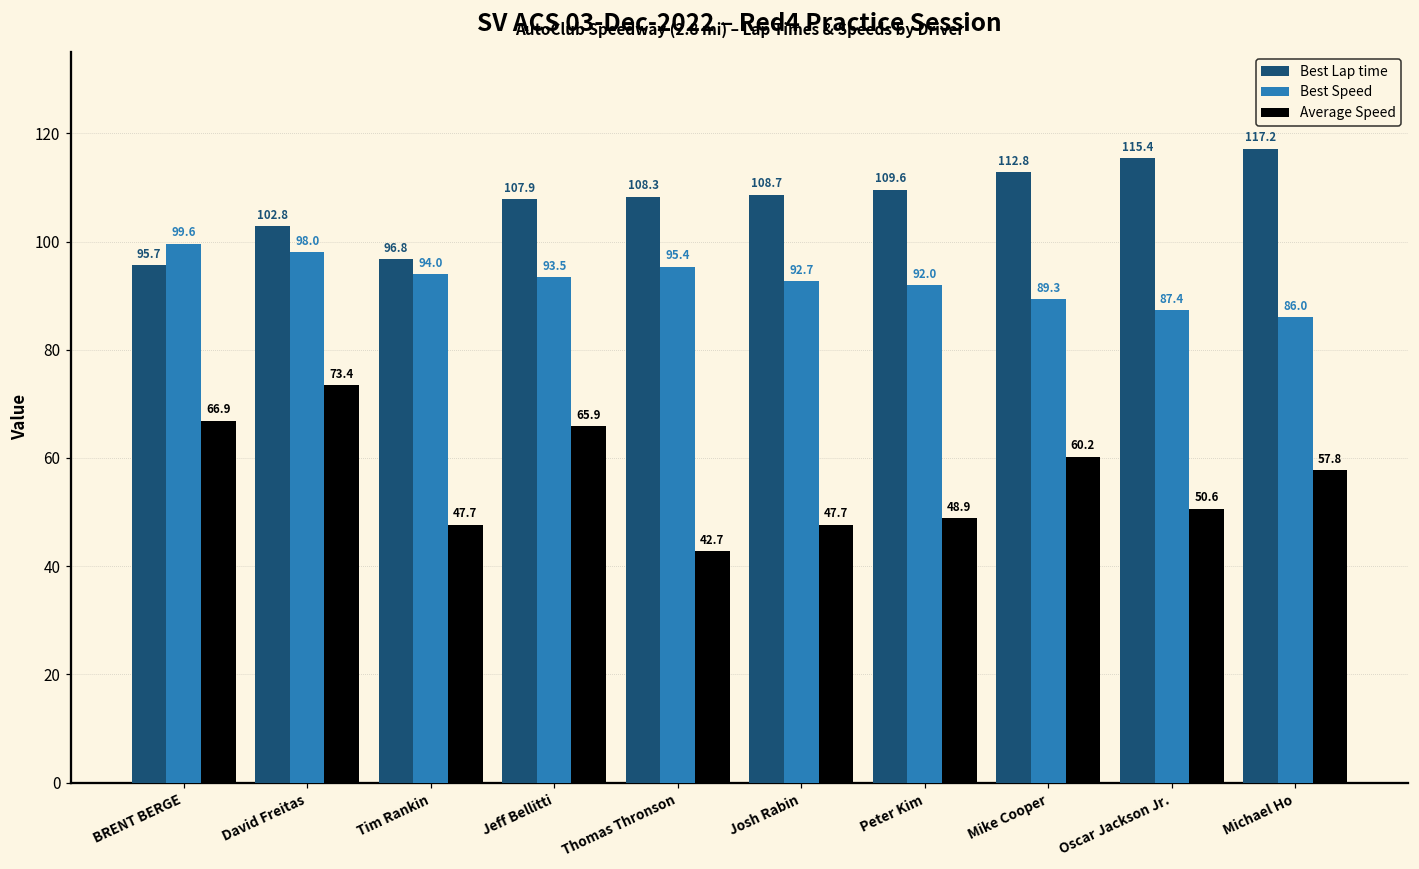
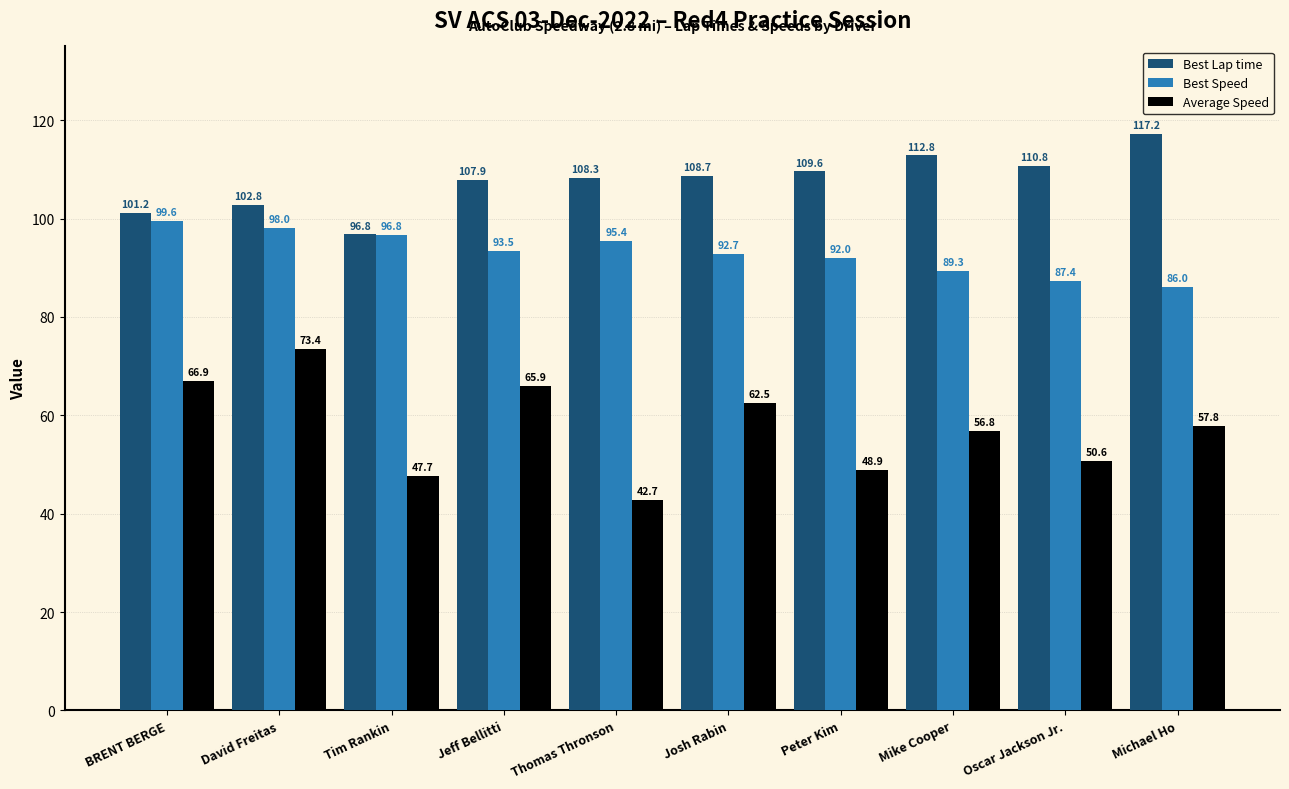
Best Lap time, BRENT BERGE: 95.7 -> 101.2
Best Speed, Tim Rankin: 94.0 -> 96.8
Average Speed, Josh Rabin: 47.7 -> 62.5
Average Speed, Mike Cooper: 60.2 -> 56.8
Best Lap time, Oscar Jackson Jr.: 115.4 -> 110.8
